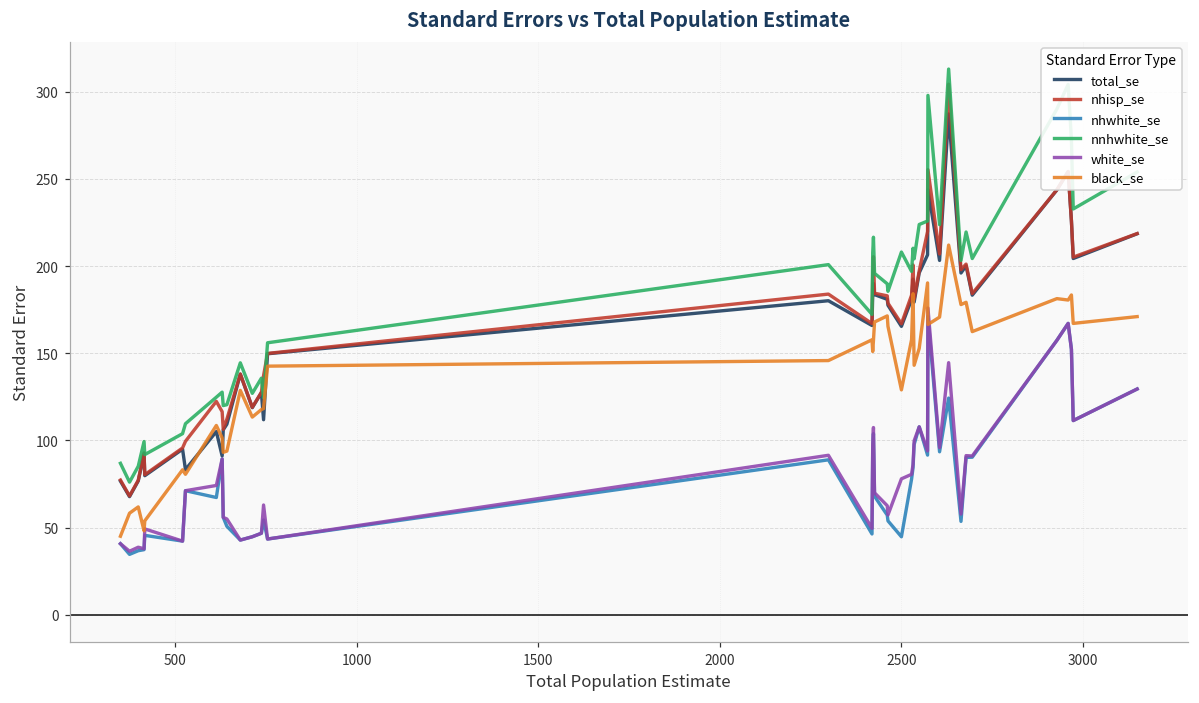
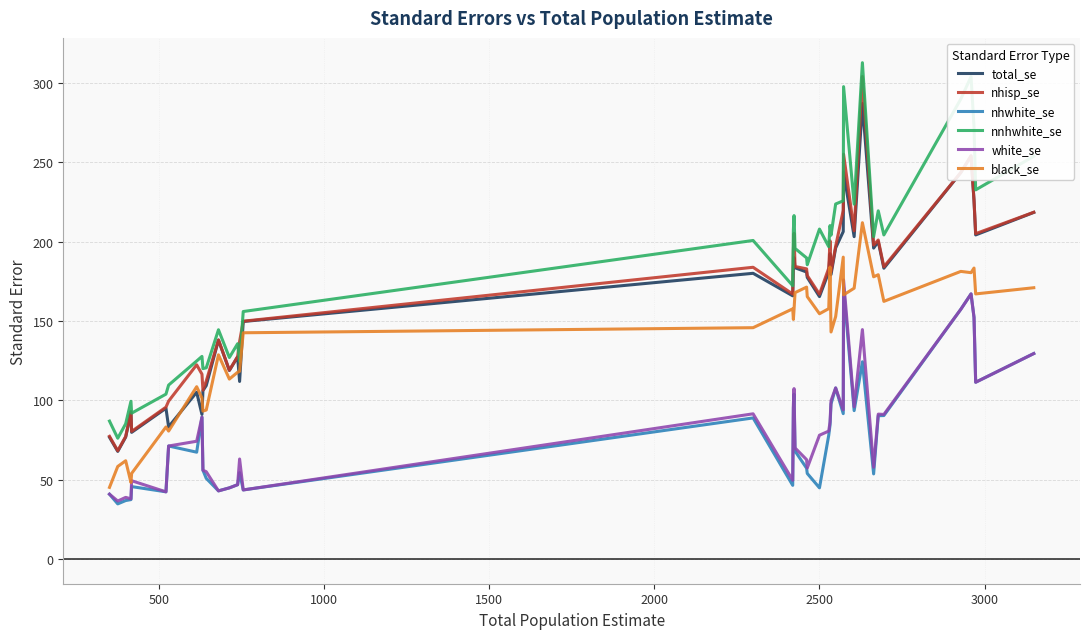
black_se, 2500: 129 -> 155
